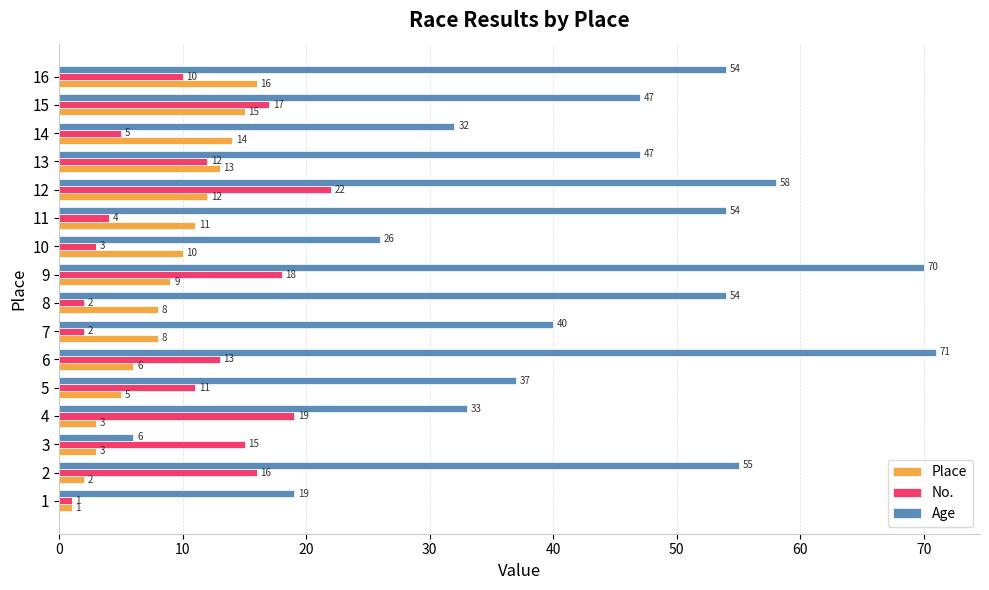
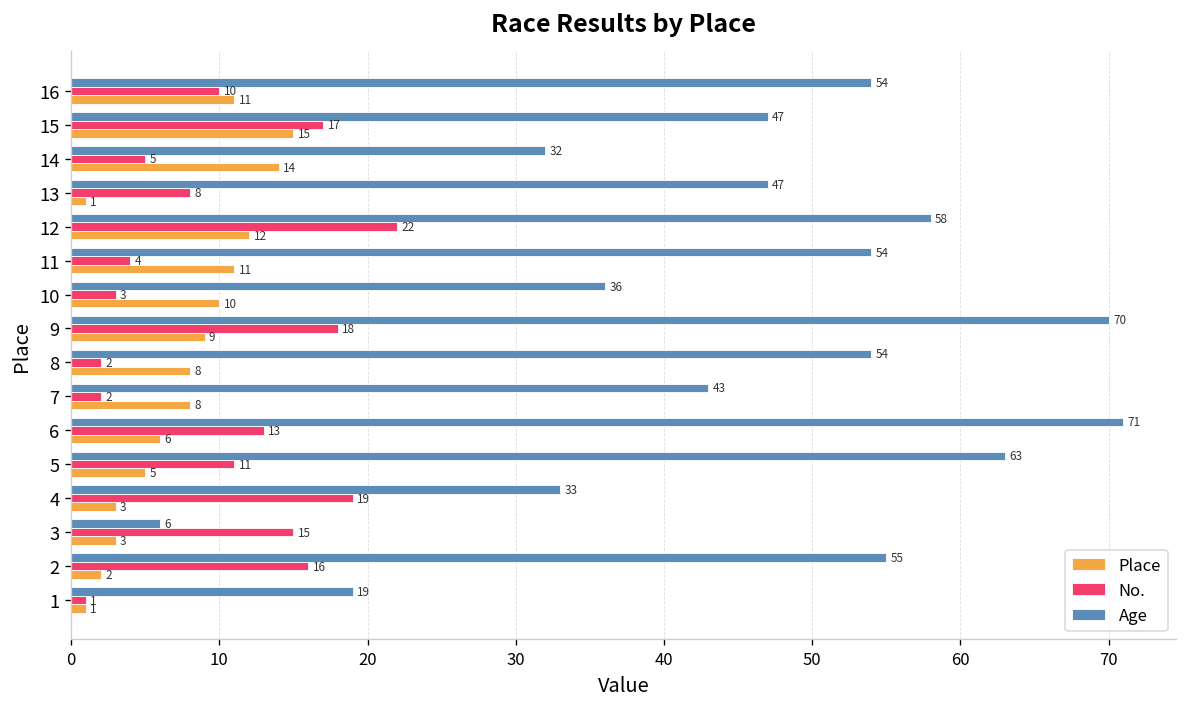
Place, 16: 16 -> 11
No., 13: 12 -> 8
Place, 13: 13 -> 1
Age, 10: 26 -> 36
Age, 7: 40 -> 43
Age, 5: 37 -> 63
